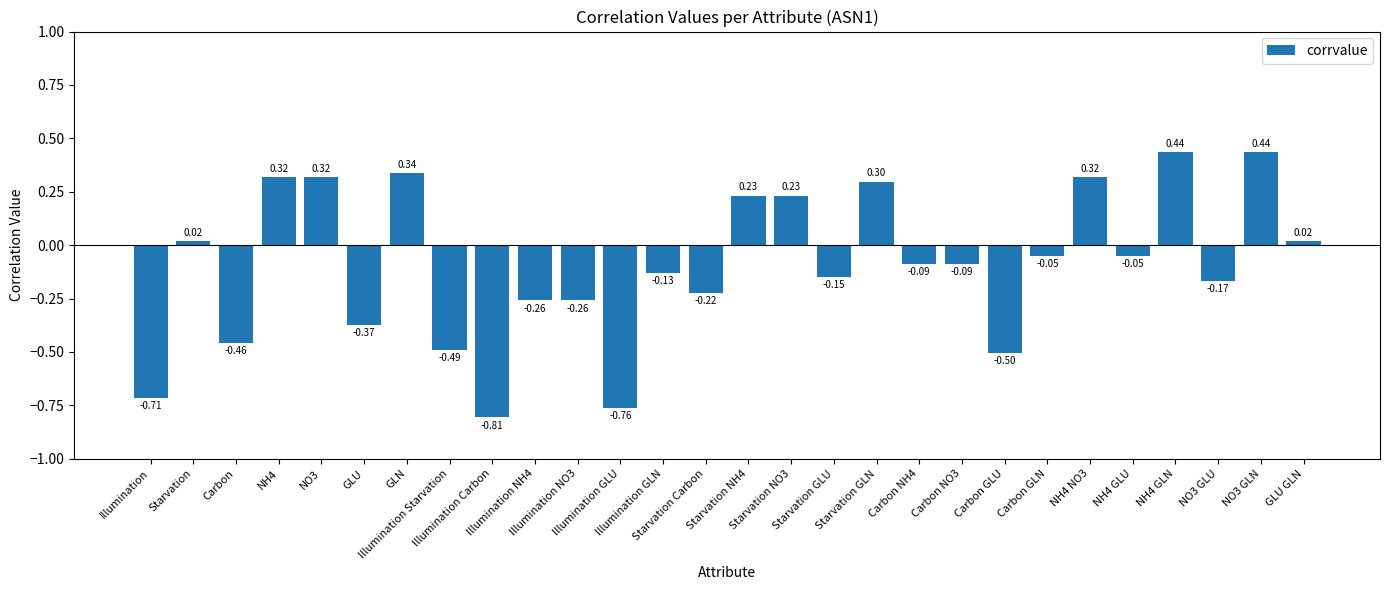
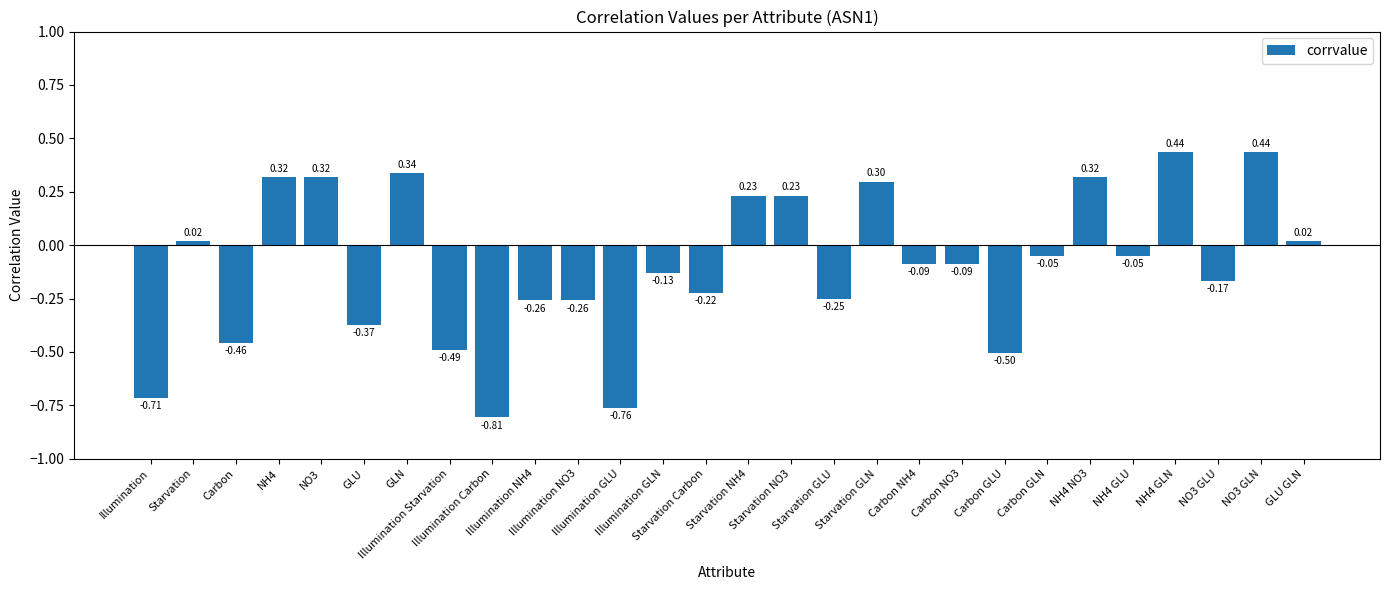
Starvation GLU: -0.15 -> -0.25
